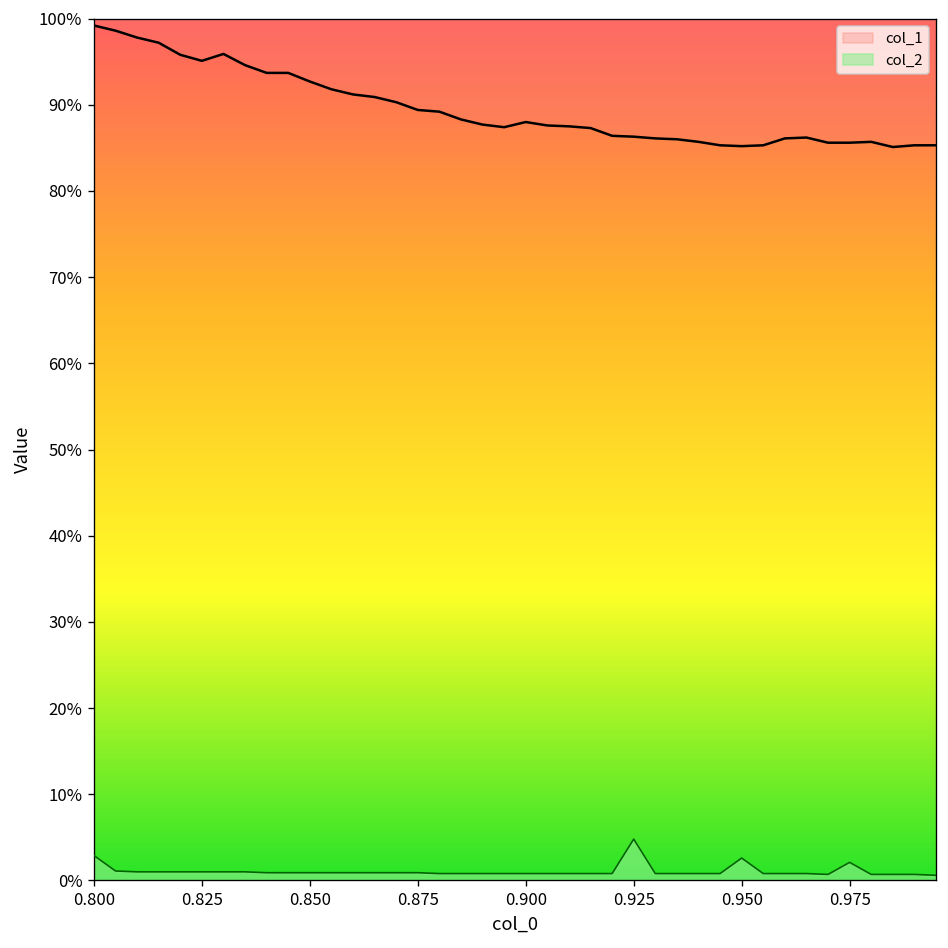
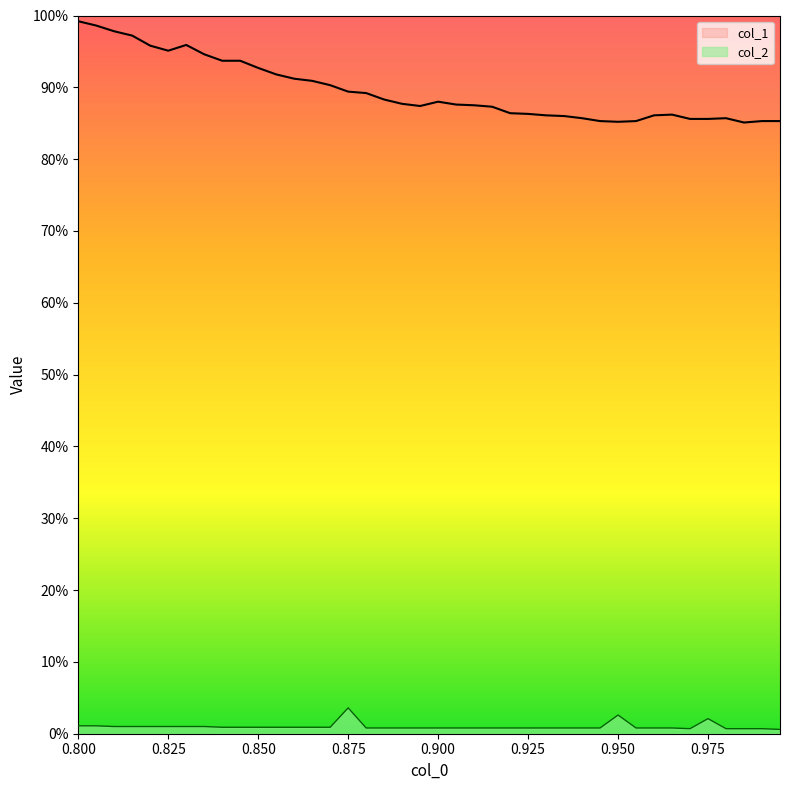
col_2, 0.800: 3% -> 1%
col_2, 0.875: 1% -> 4%
col_2, 0.925: 5% -> 1%
